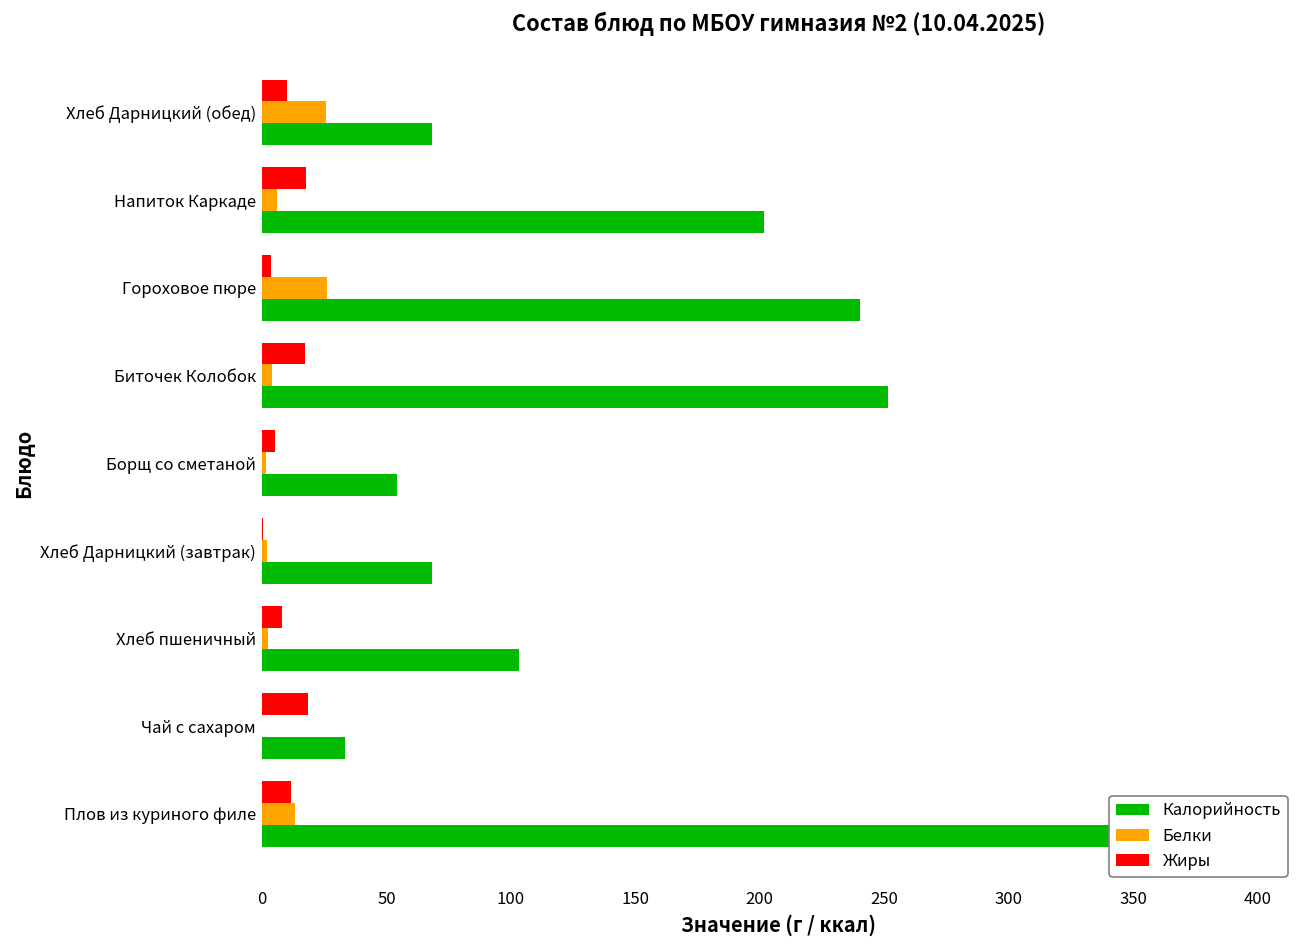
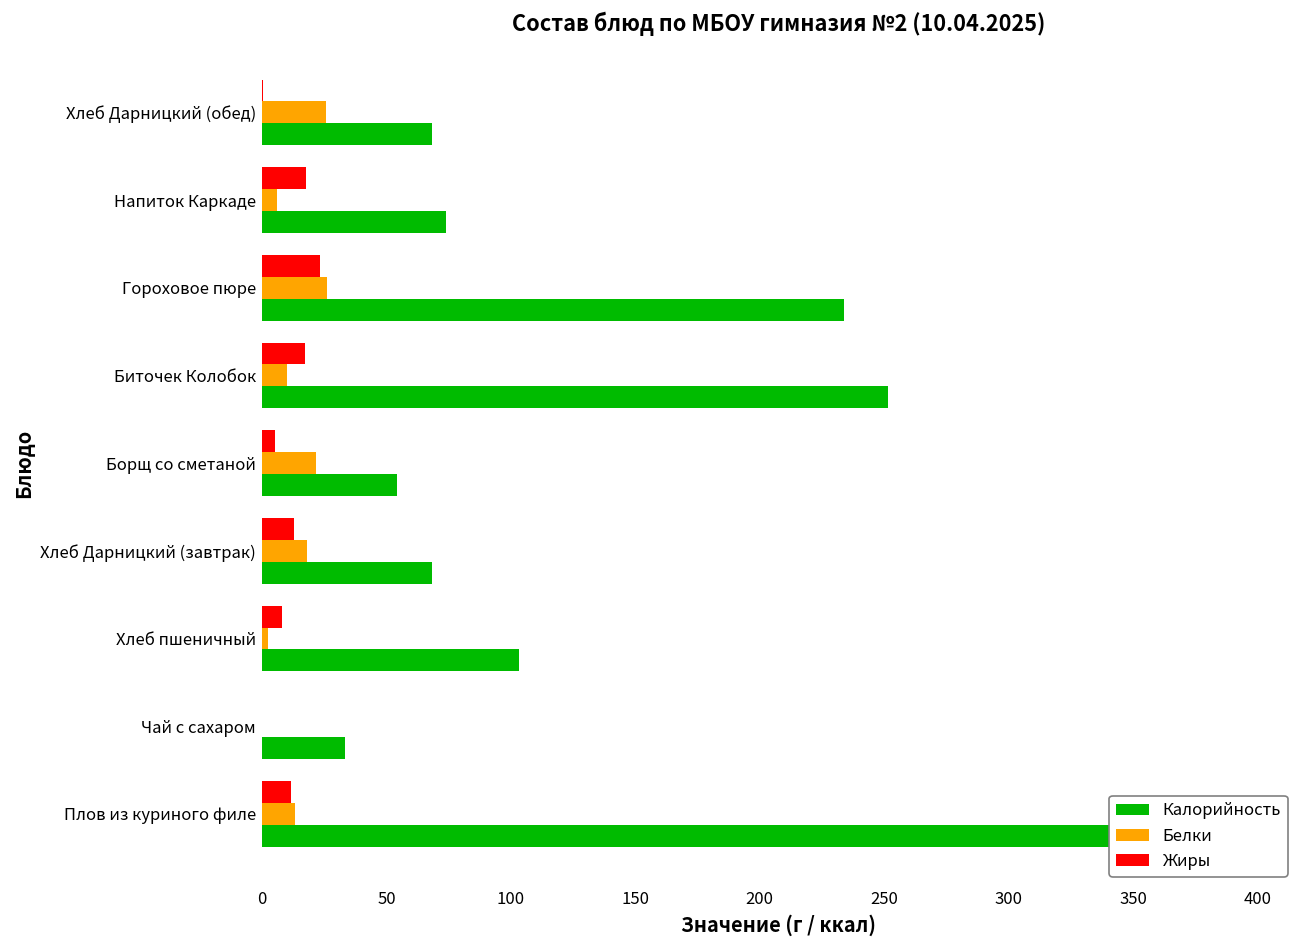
Жиры, Хлеб Дарницкий (обед): 10 -> 0
Калорийность, Напиток Каркаде: 202 -> 74
Жиры, Гороховое пюре: 4 -> 23
Калорийность, Гороховое пюре: 240 -> 234
Белки, Биточек Колобок: 4 -> 10
Белки, Борщ со сметаной: 2 -> 22
Жиры, Хлеб Дарницкий (завтрак): 0 -> 13
Белки, Хлеб Дарницкий (завтрак): 2 -> 18
Жиры, Чай с сахаром: 19 -> 0
